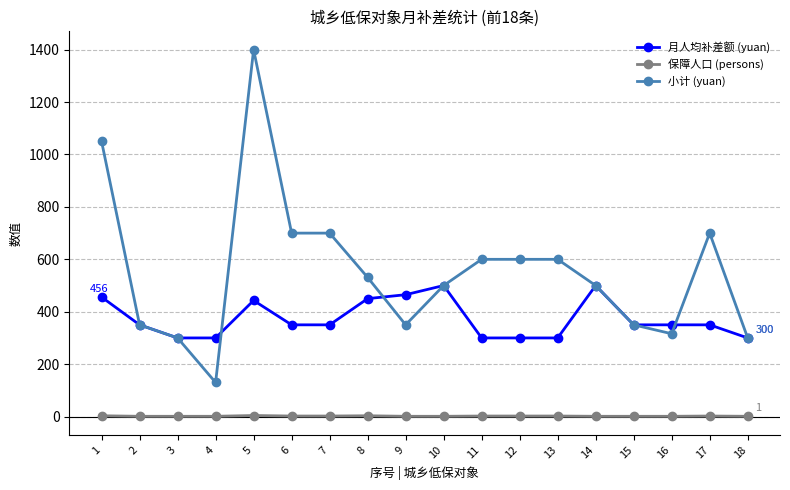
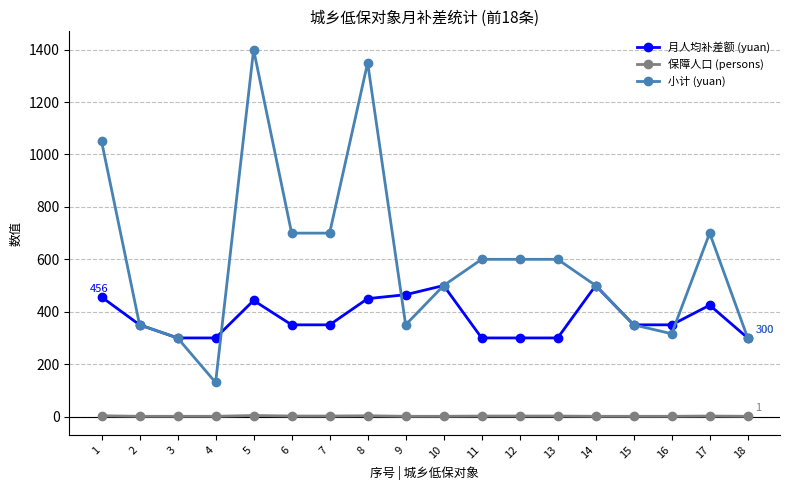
小计 (yuan), 8: 530 -> 1350
月人均补差额 (yuan), 17: 350 -> 430
